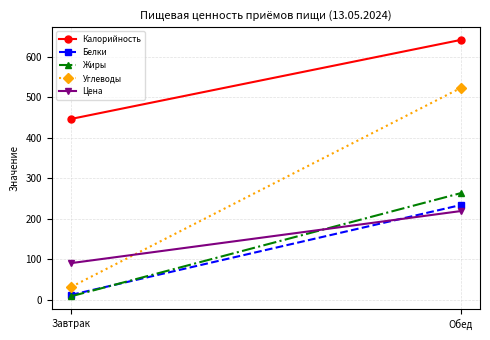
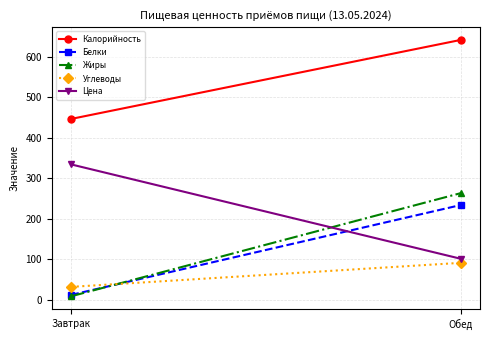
Цена, Завтрак: 90 -> 330
Углеводы, Обед: 520 -> 90
Цена, Обед: 220 -> 100
